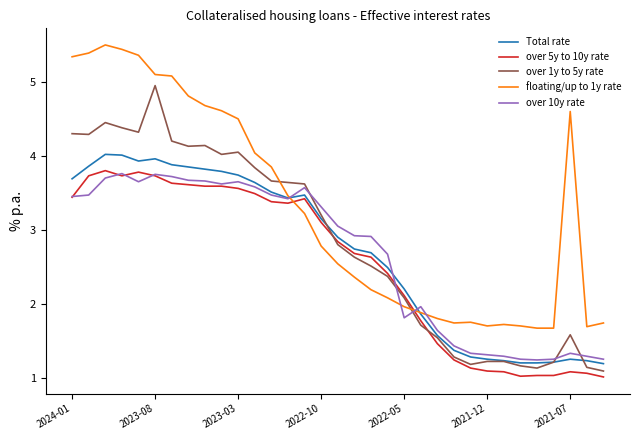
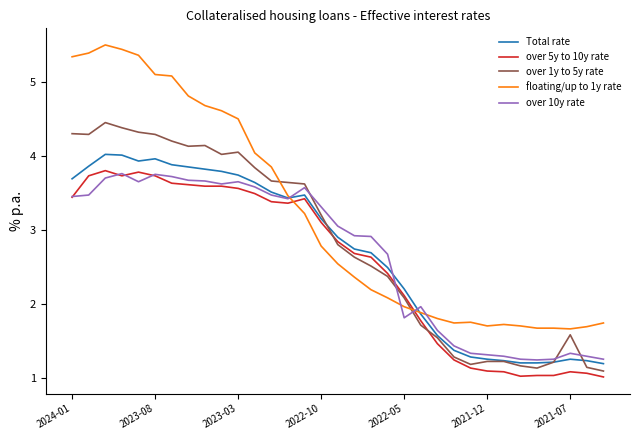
over 1y to 5y rate, 2023-08: 5.0 -> 4.3
floating/up to 1y rate, 2021-07: 4.6 -> 1.7
